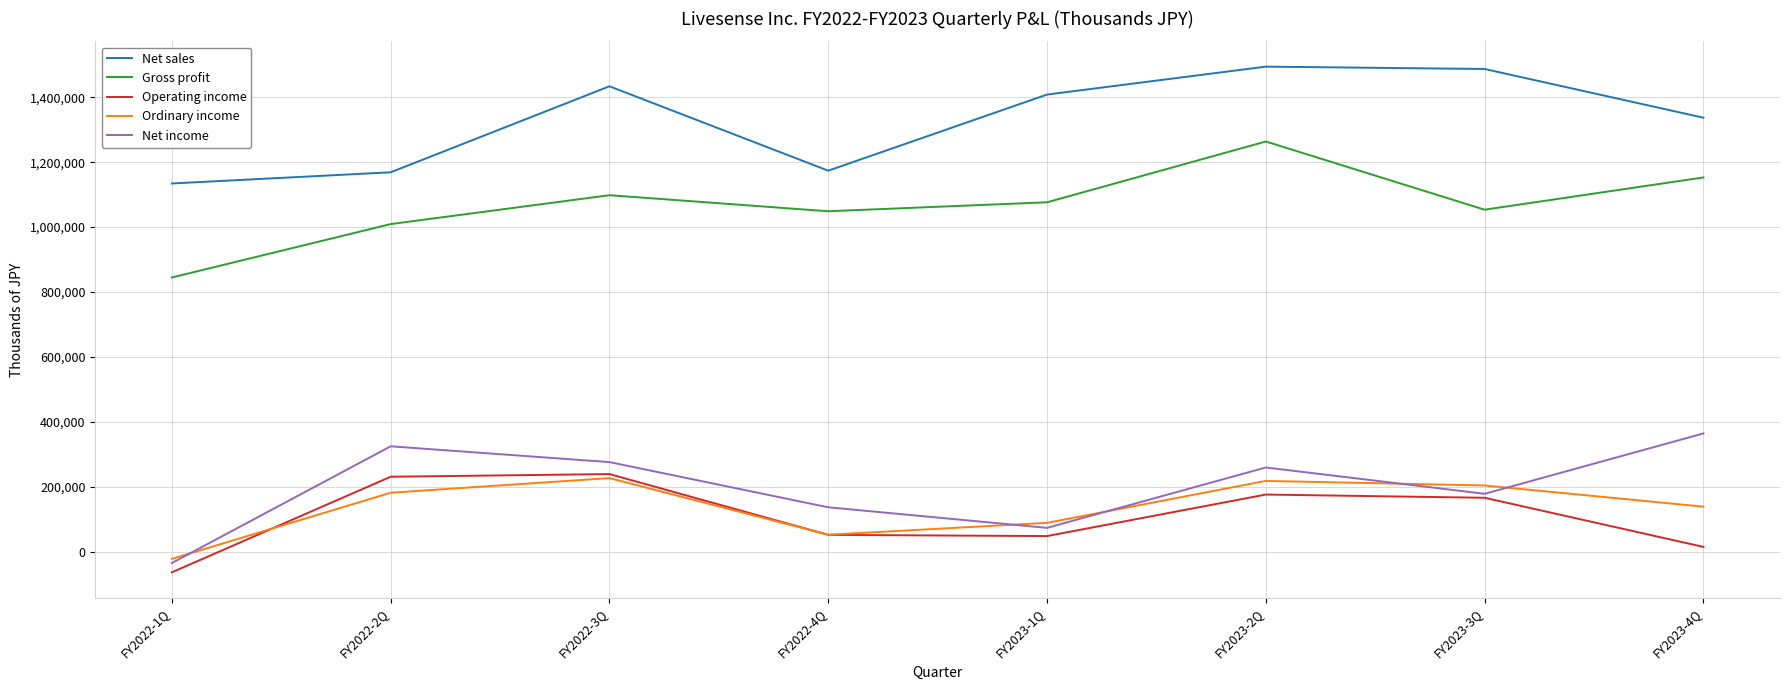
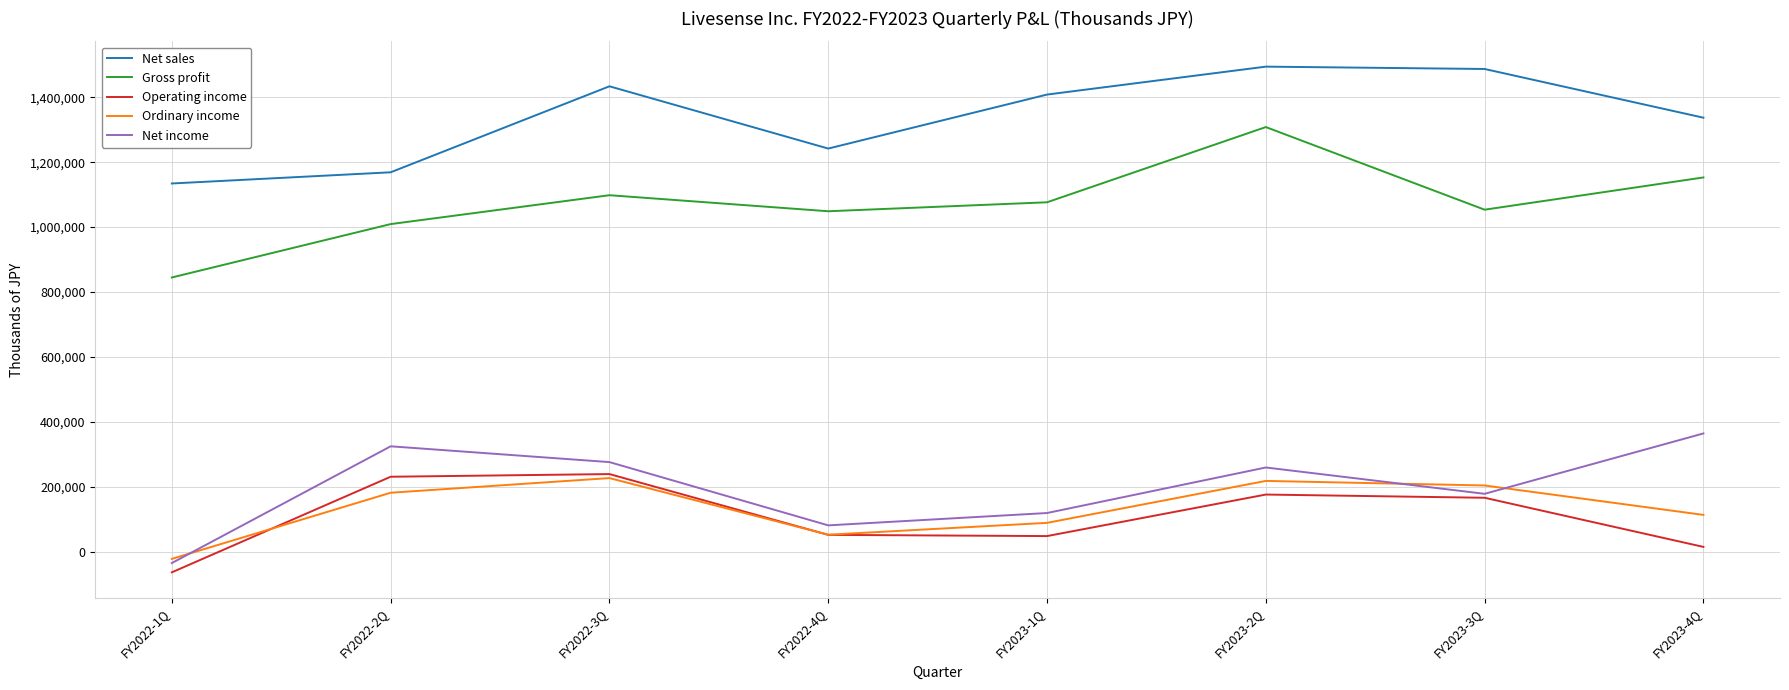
Net sales, FY2022-4Q: 1,170,000 -> 1,240,000
Net income, FY2022-4Q: 140,000 -> 80,000
Net income, FY2023-1Q: 70,000 -> 120,000
Gross profit, FY2023-2Q: 1,260,000 -> 1,310,000
Ordinary income, FY2023-4Q: 140,000 -> 110,000
